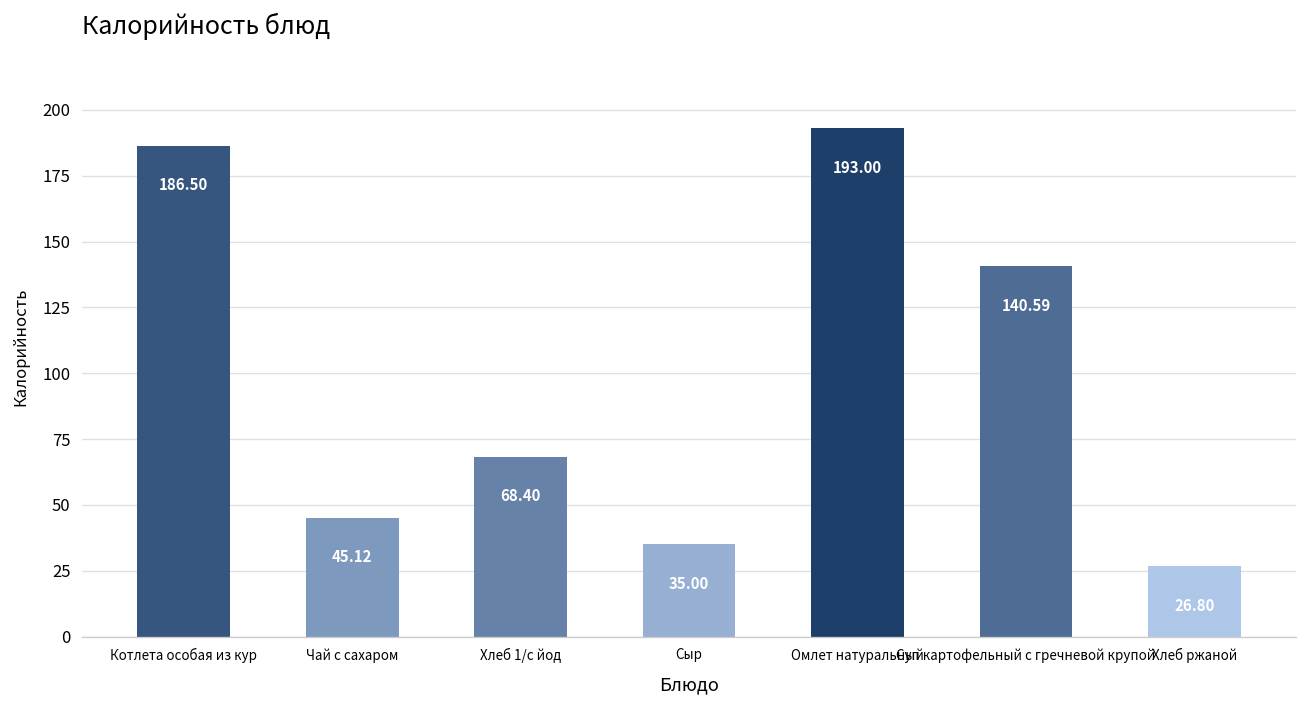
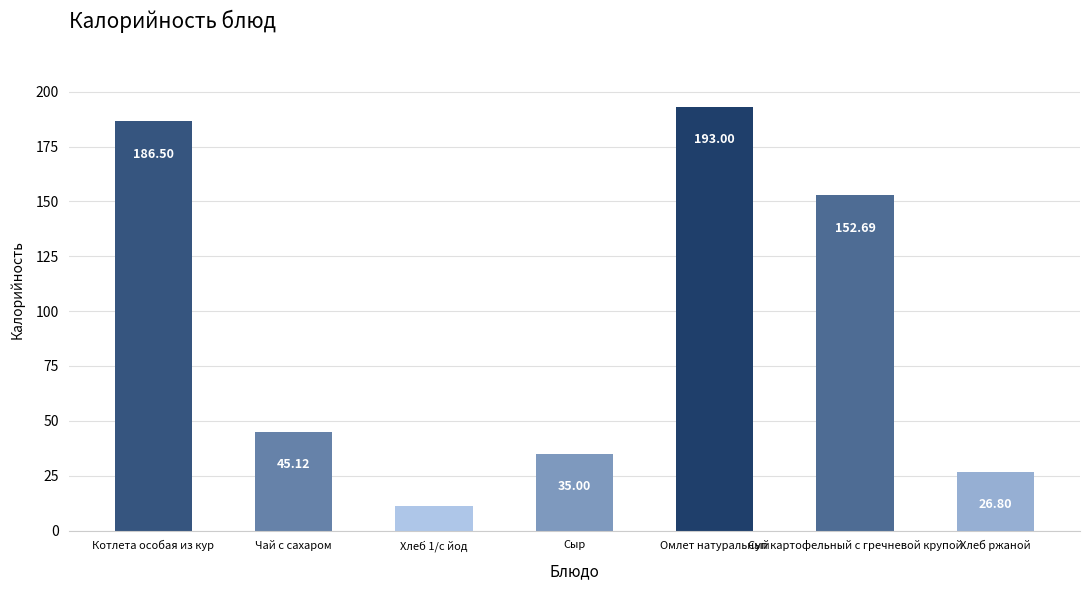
Хлеб 1/с йод: 68 -> 11
Суп картофельный с гречневой крупой: 140.59 -> 152.69
